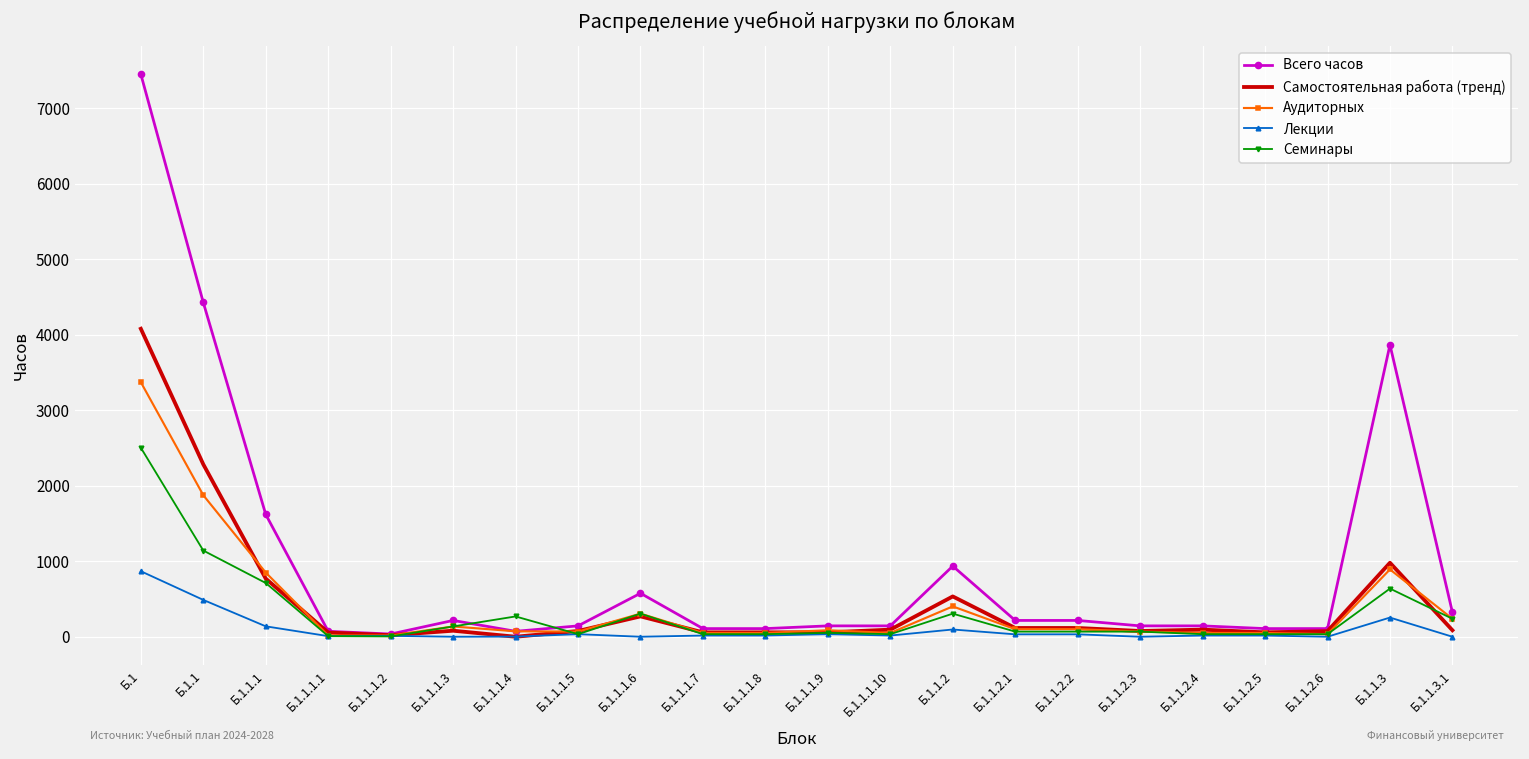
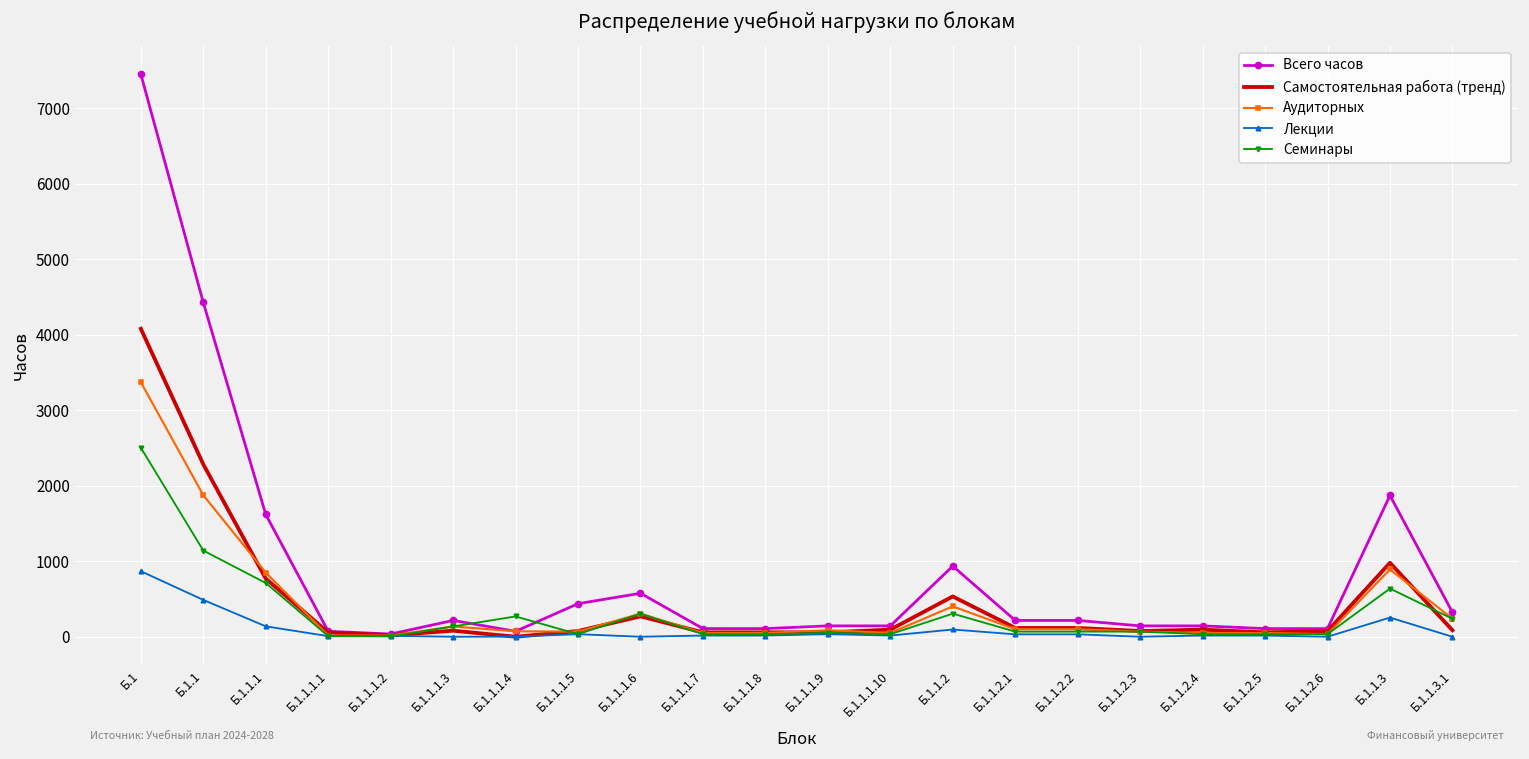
Всего часов, Б.1.1.1.5: 100 -> 400
Всего часов, Б.1.1.3: 3900 -> 1900
